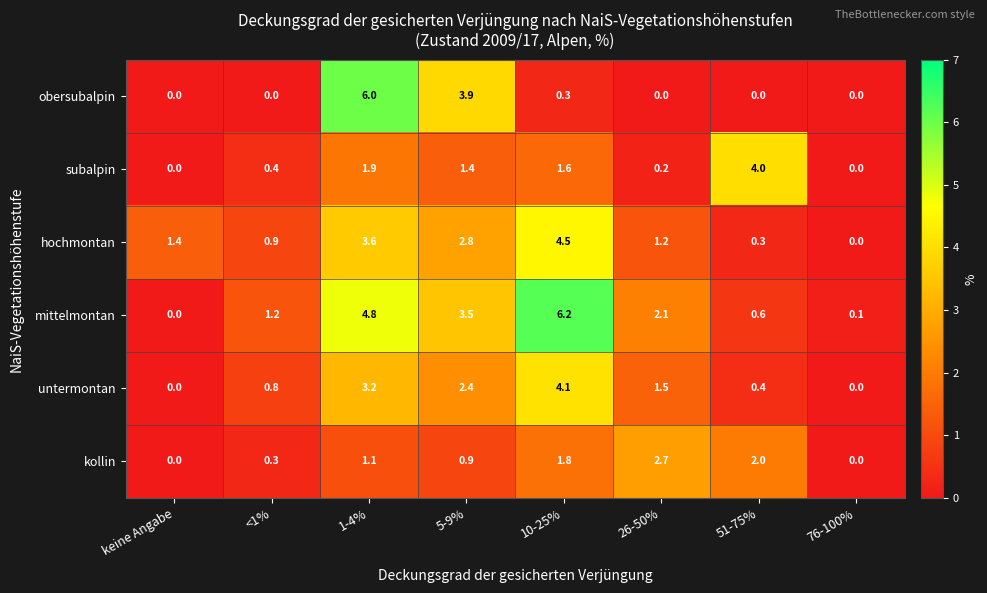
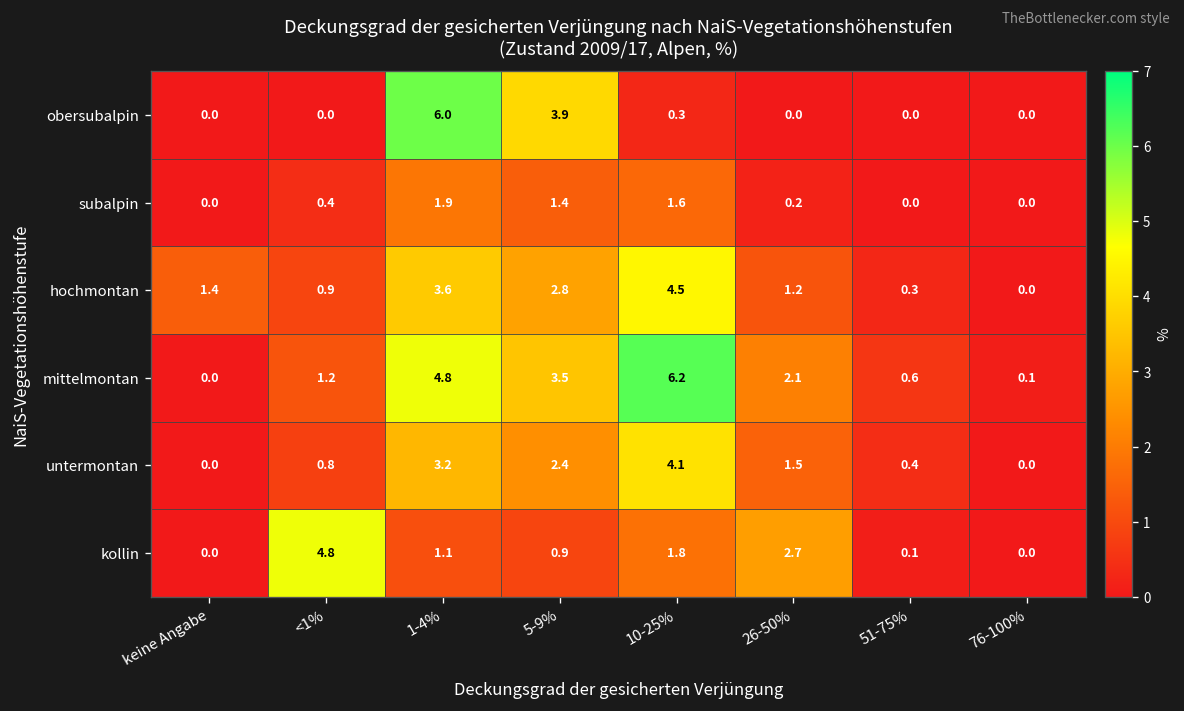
subalpin, 51-75%: 4.0 -> 0.0
kollin, <1%: 0.3 -> 4.8
kollin, 51-75%: 2.0 -> 0.1
